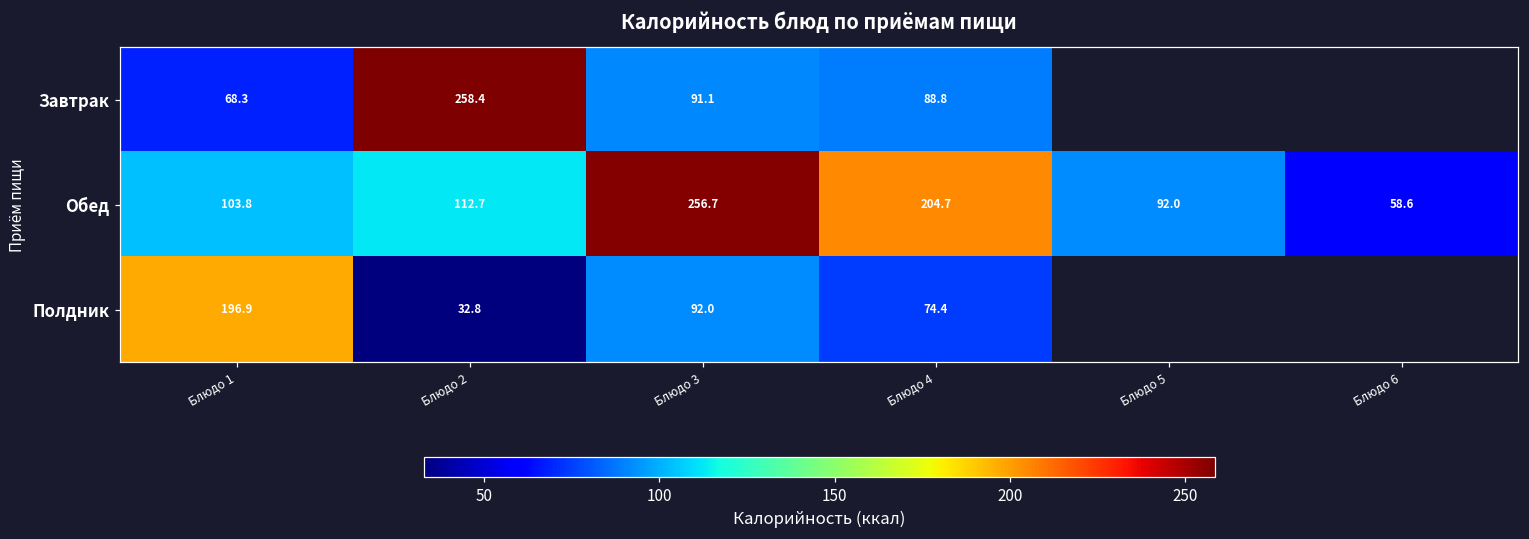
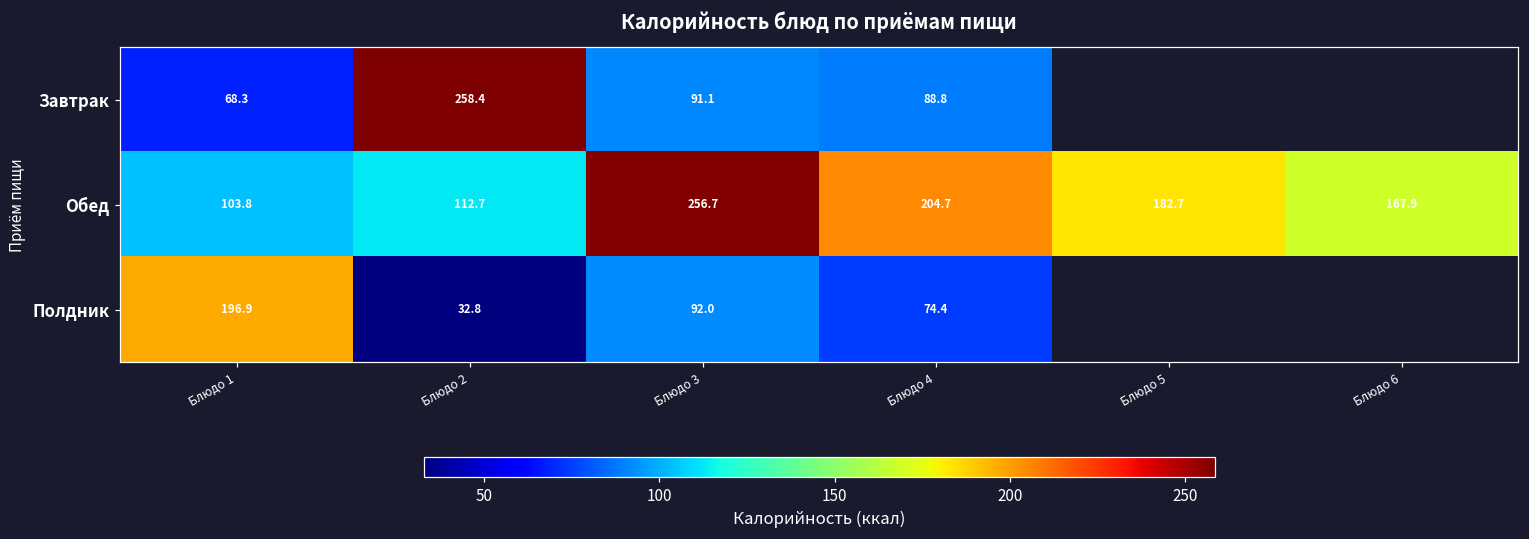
Обед, Блюдо 5: 92.0 -> 182.7
Обед, Блюдо 6: 58.6 -> 167.9
